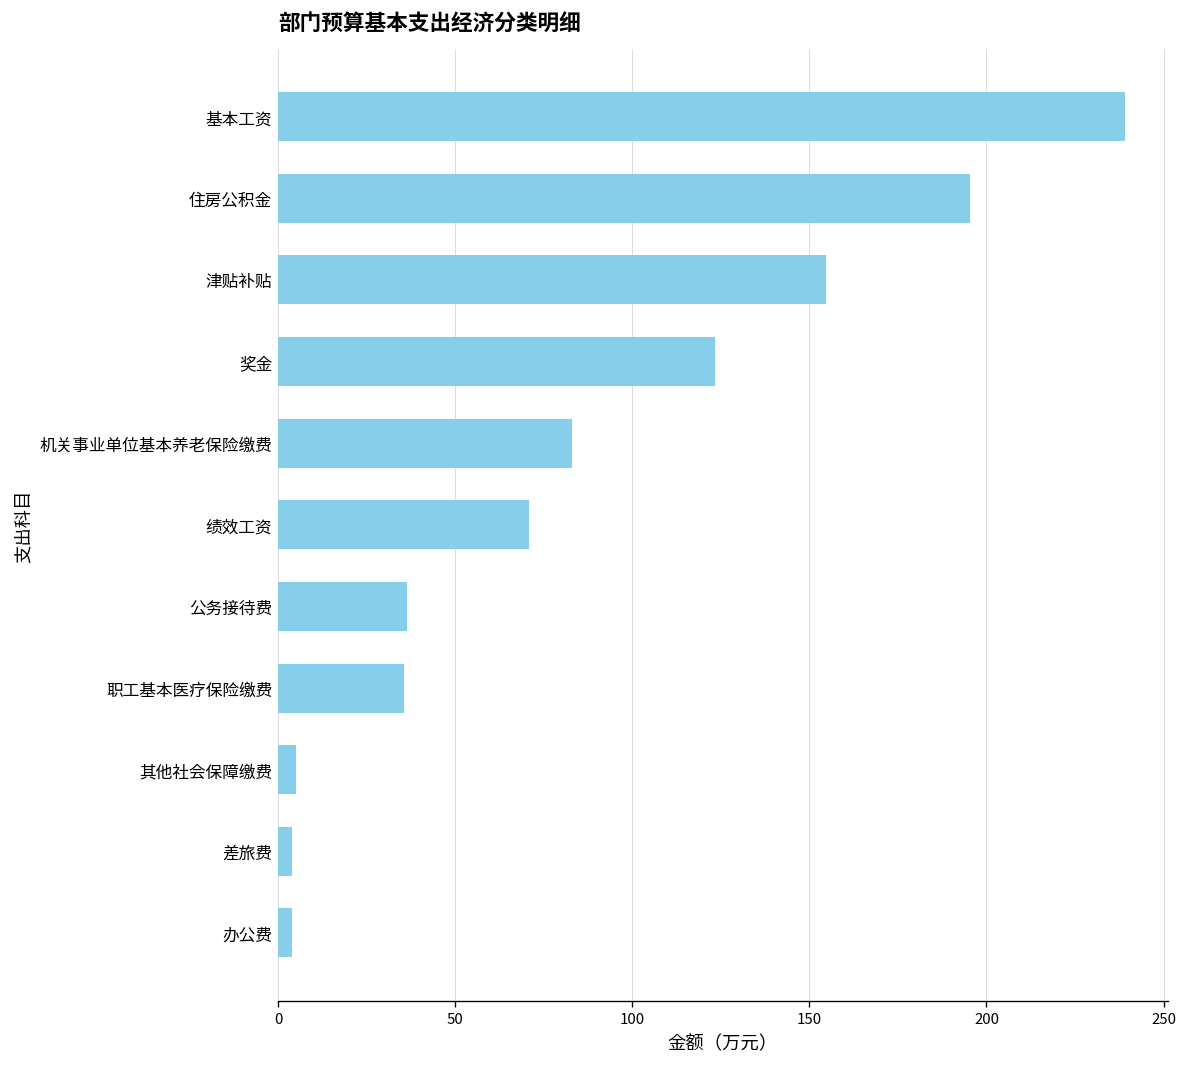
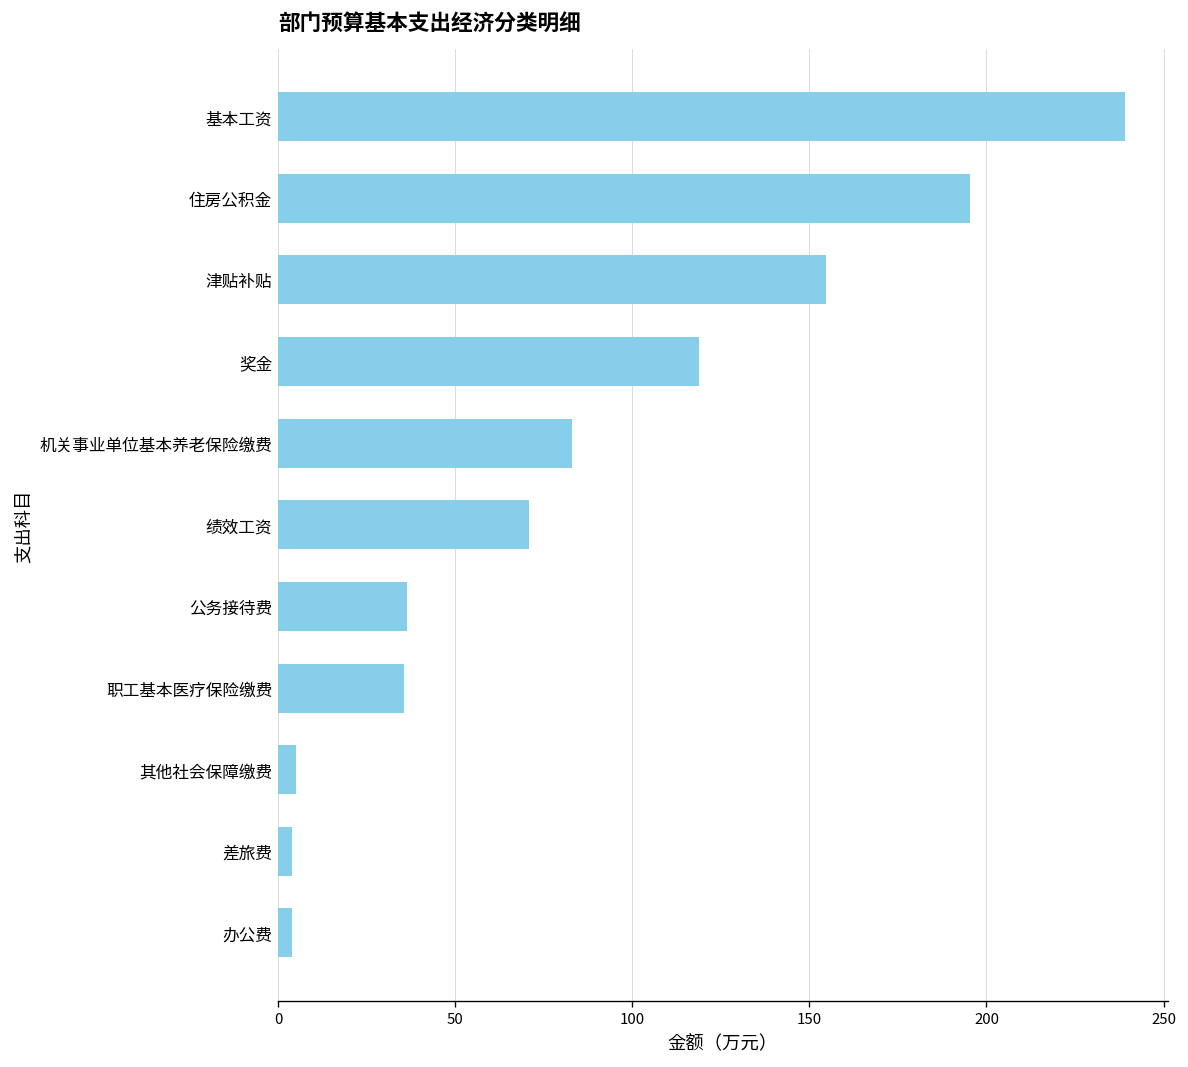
奖金: 123 -> 119
